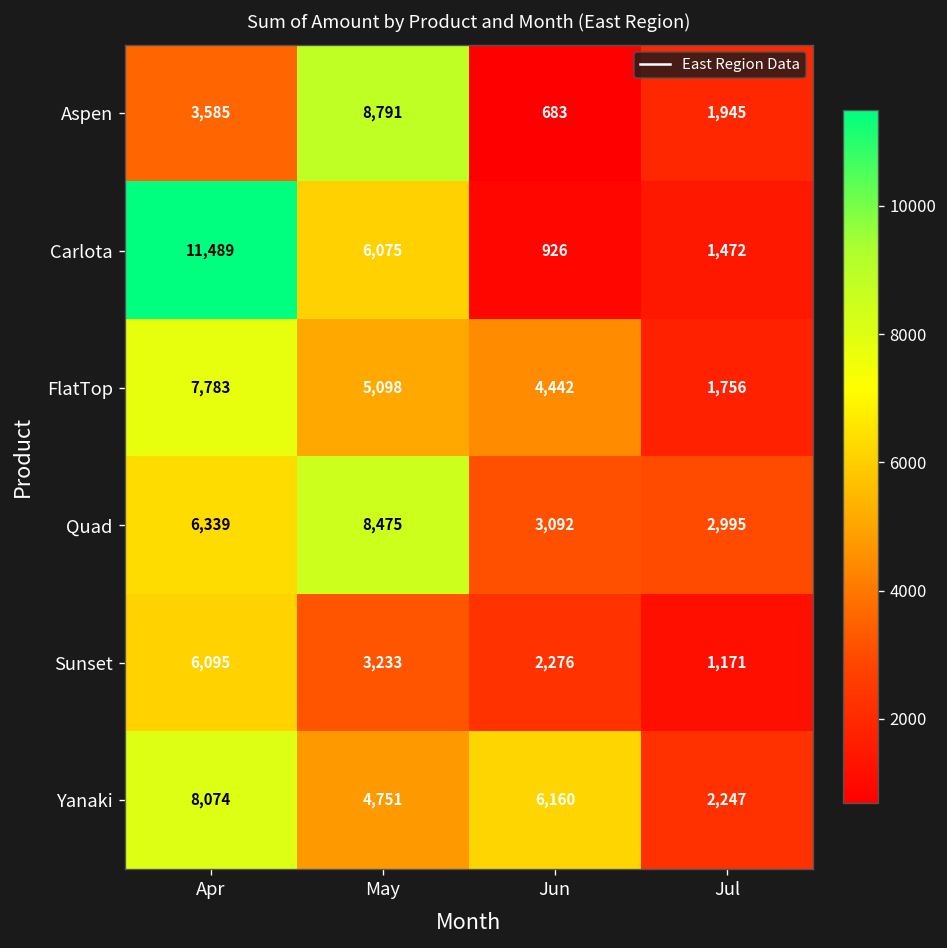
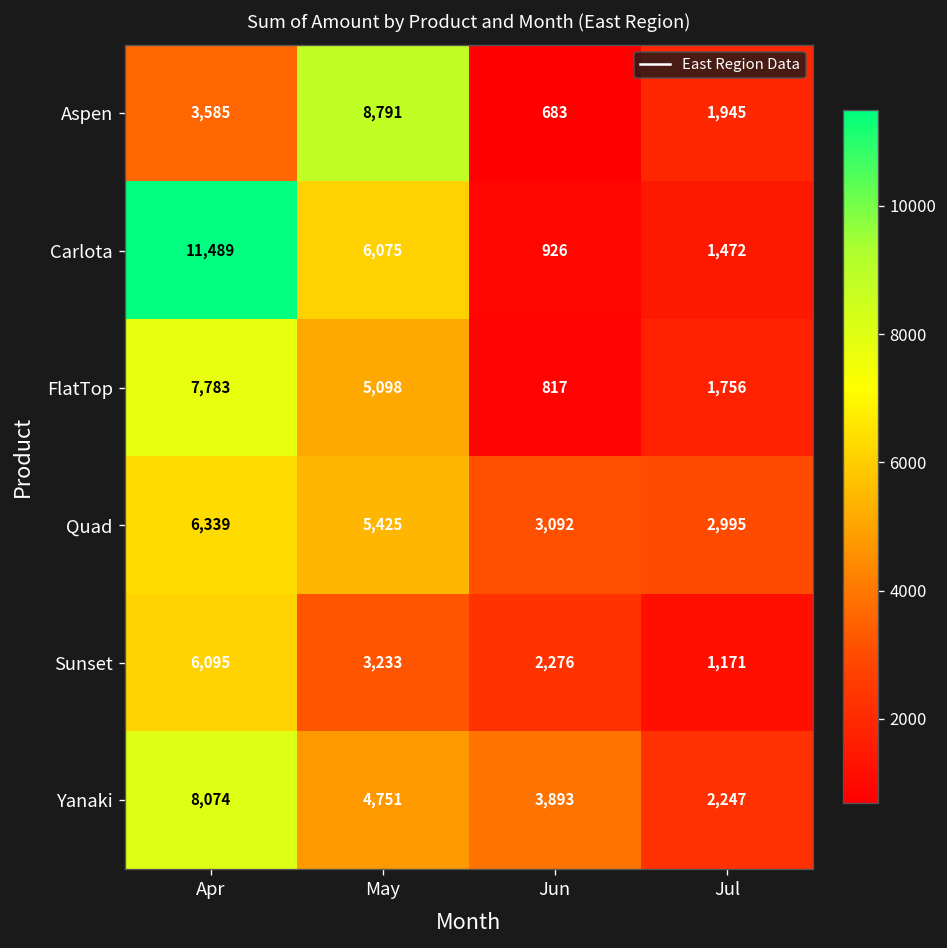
FlatTop, Jun: 4,442 -> 817
Quad, May: 8,475 -> 5,425
Yanaki, Jun: 6,160 -> 3,893
